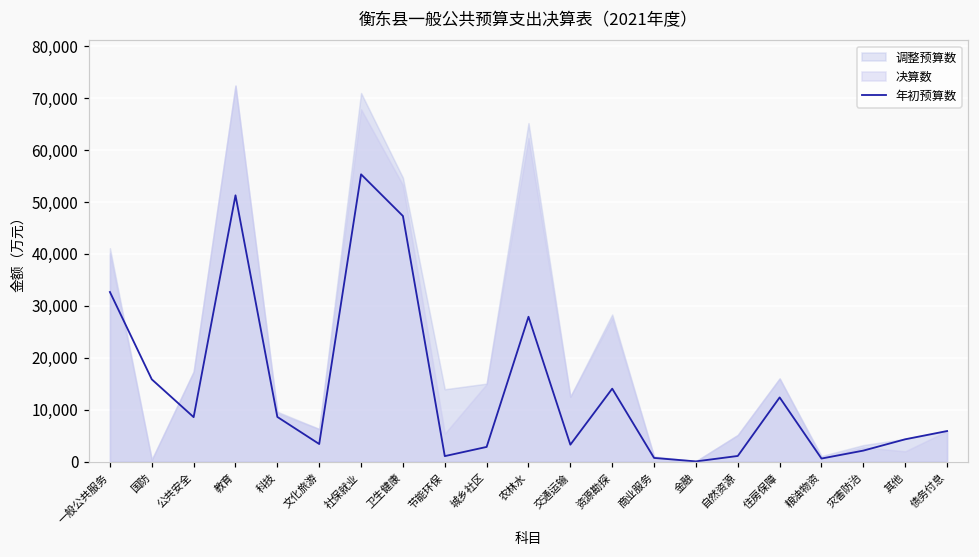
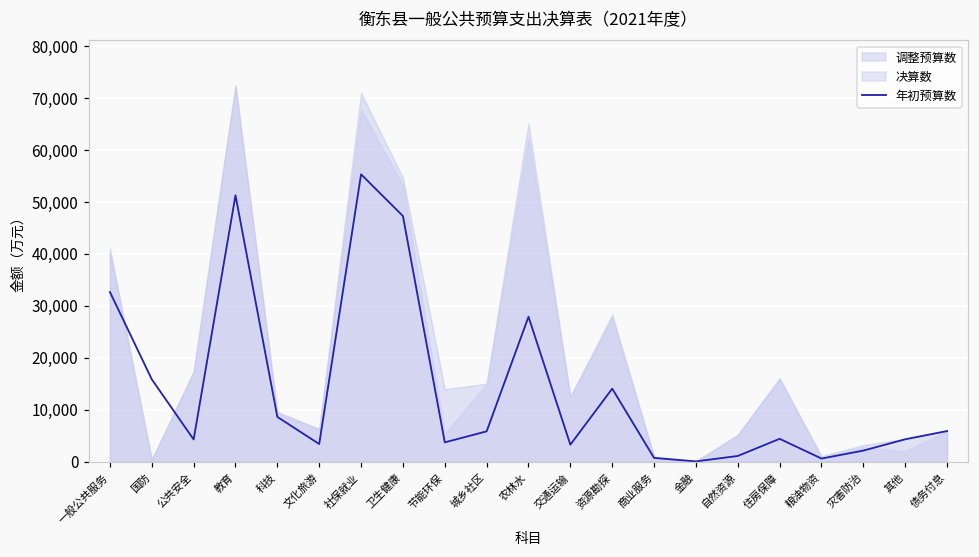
年初预算数, 公共安全: 9,000 -> 4,000
年初预算数, 节能环保: 1,000 -> 4,000
年初预算数, 城乡社区: 3,000 -> 6,000
年初预算数, 住房保障: 12,000 -> 4,000
